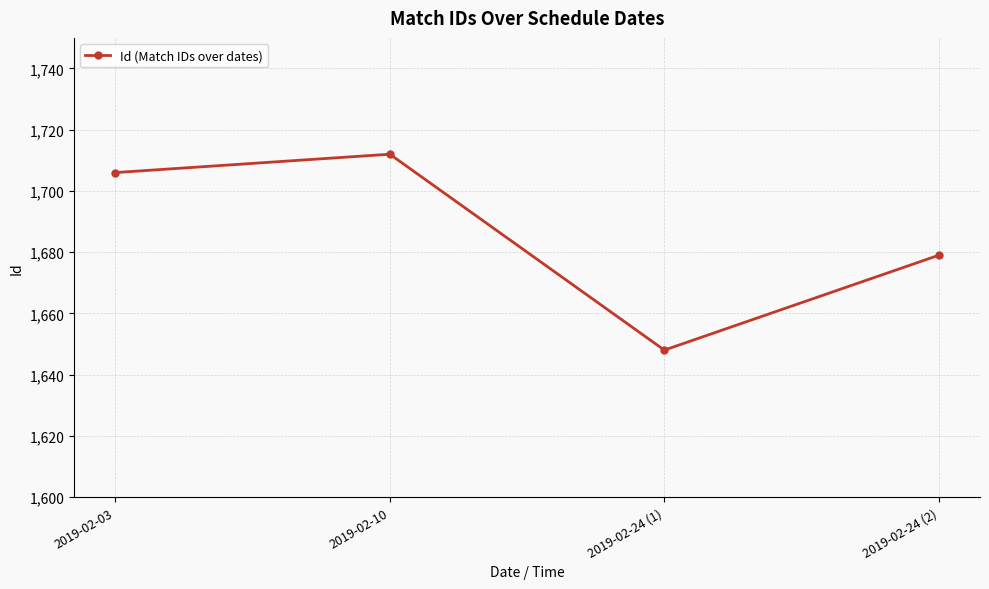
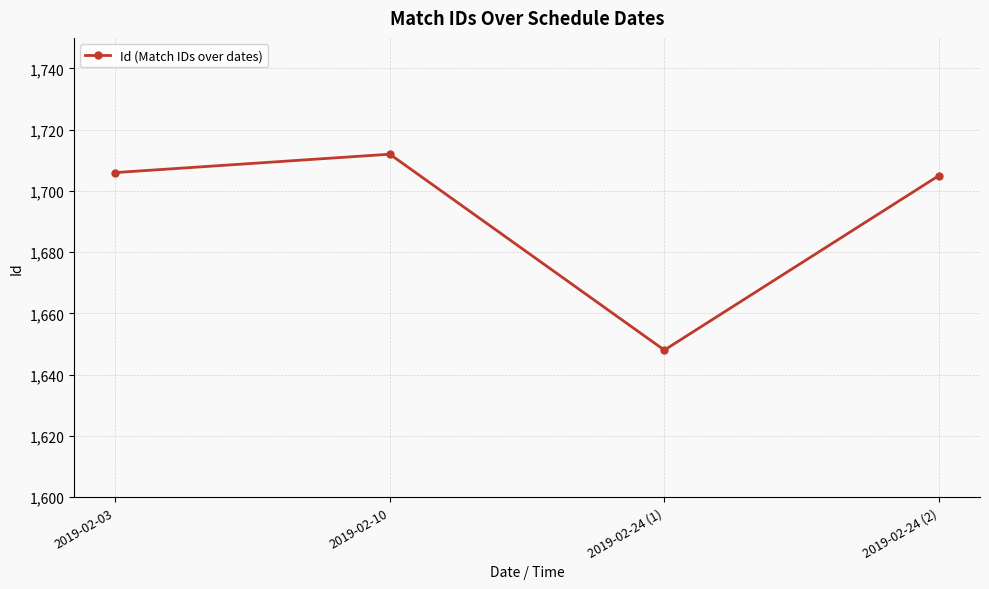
2019-02-24 (2): 1,679 -> 1,705
